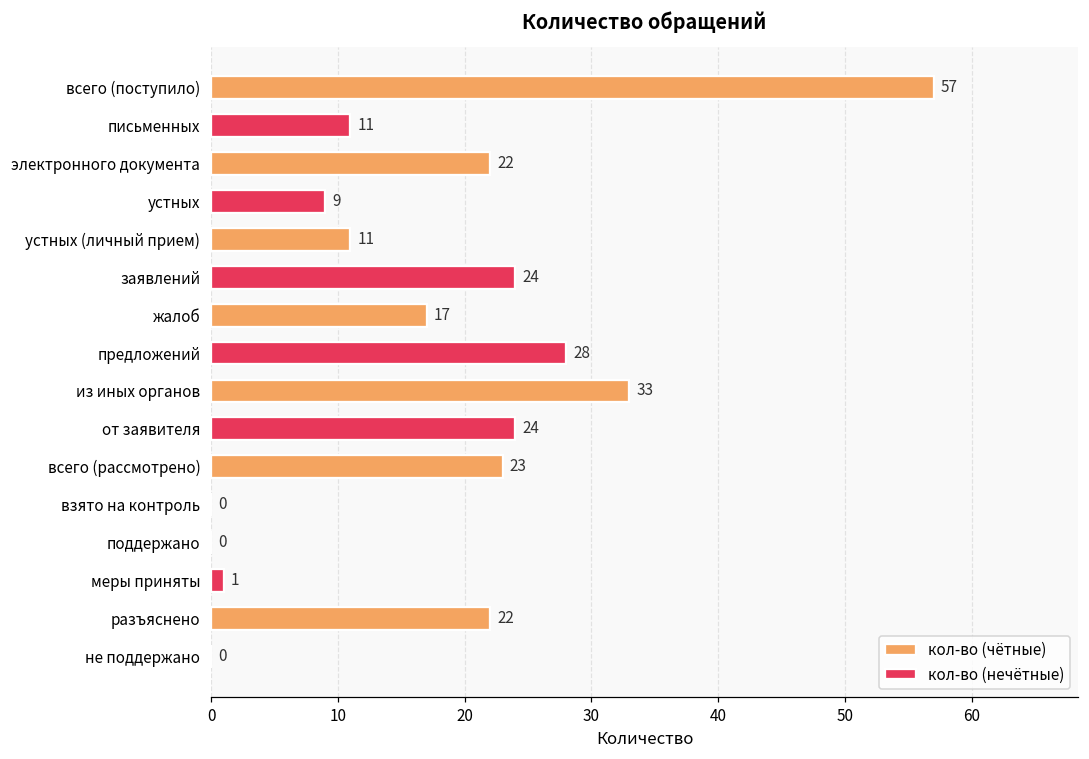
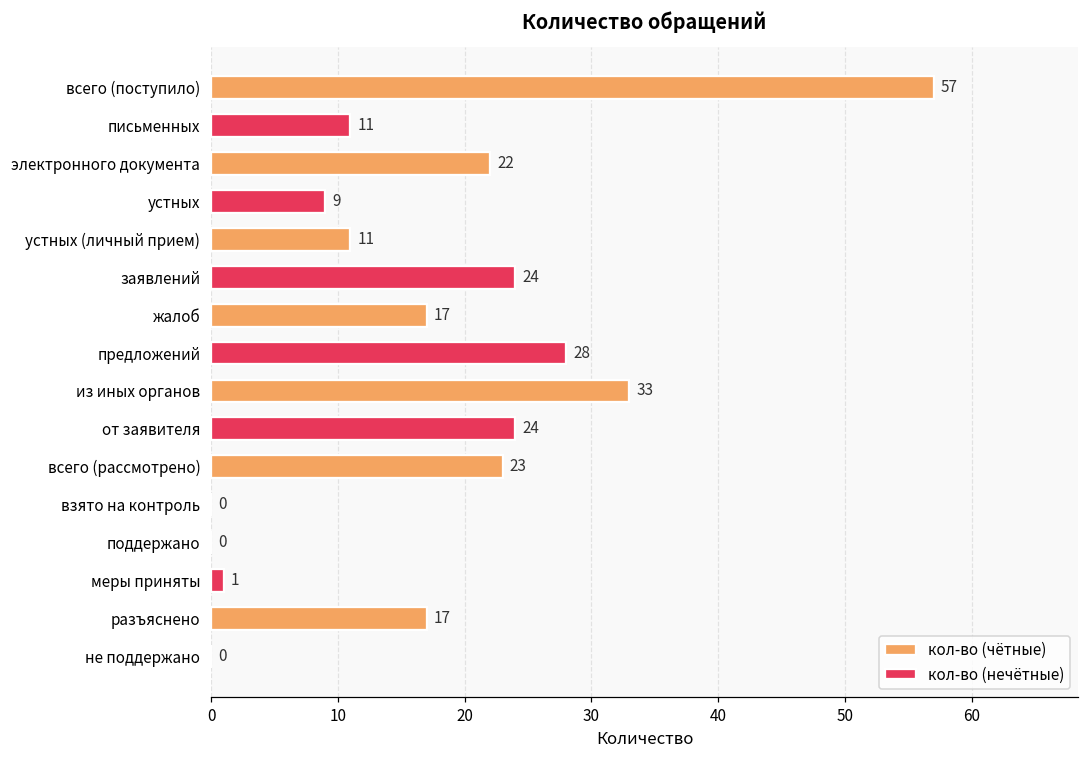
кол-во (чётные), разъяснено: 22 -> 17
